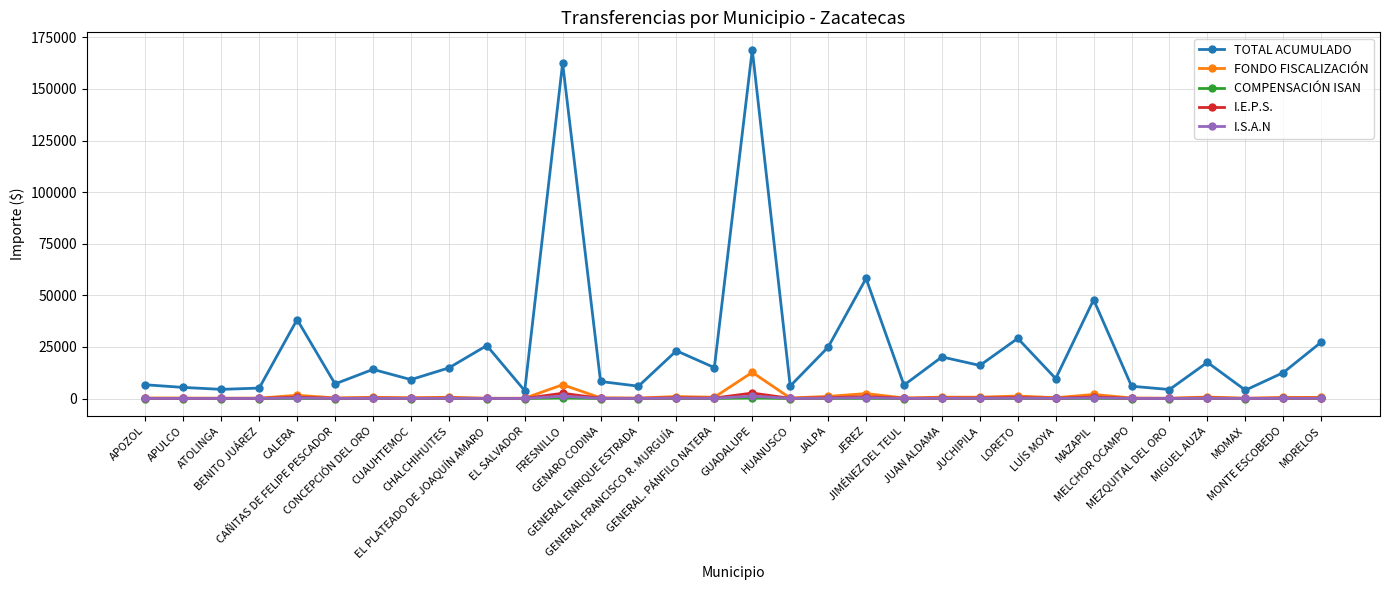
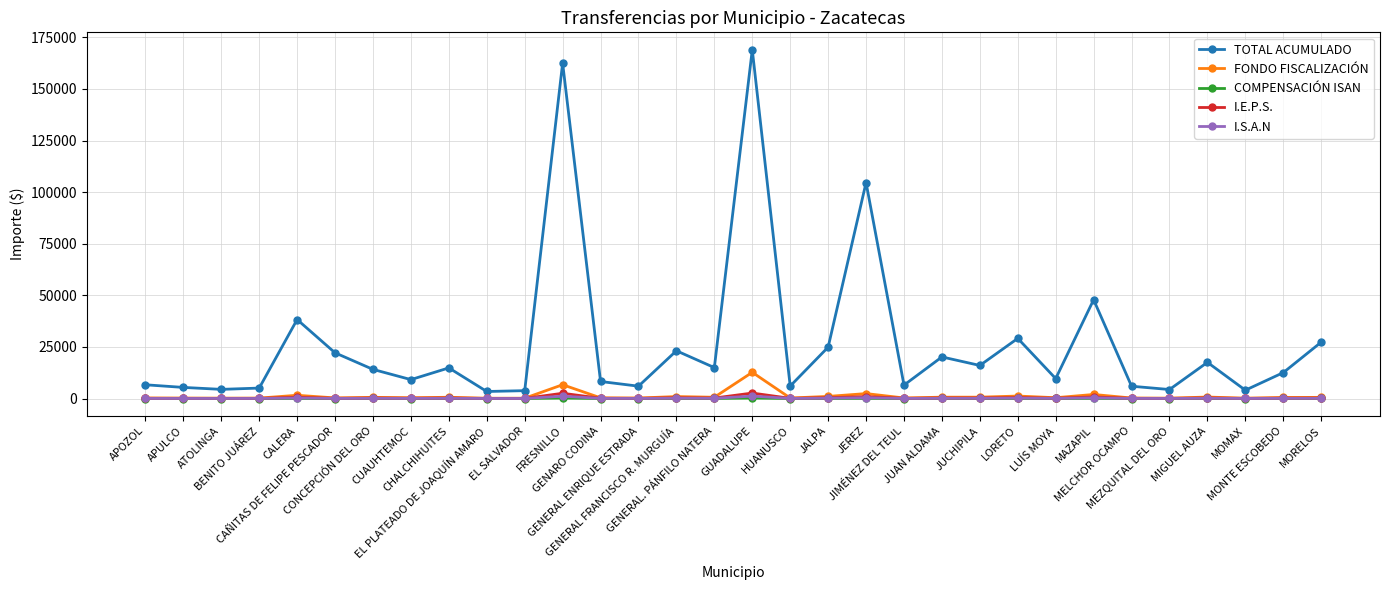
TOTAL ACUMULADO, CAÑITAS DE FELIPE PESCADOR: 7000 -> 22000
TOTAL ACUMULADO, EL PLATEADO DE JOAQUÍN AMARO: 26000 -> 3000
TOTAL ACUMULADO, JEREZ: 58000 -> 105000
